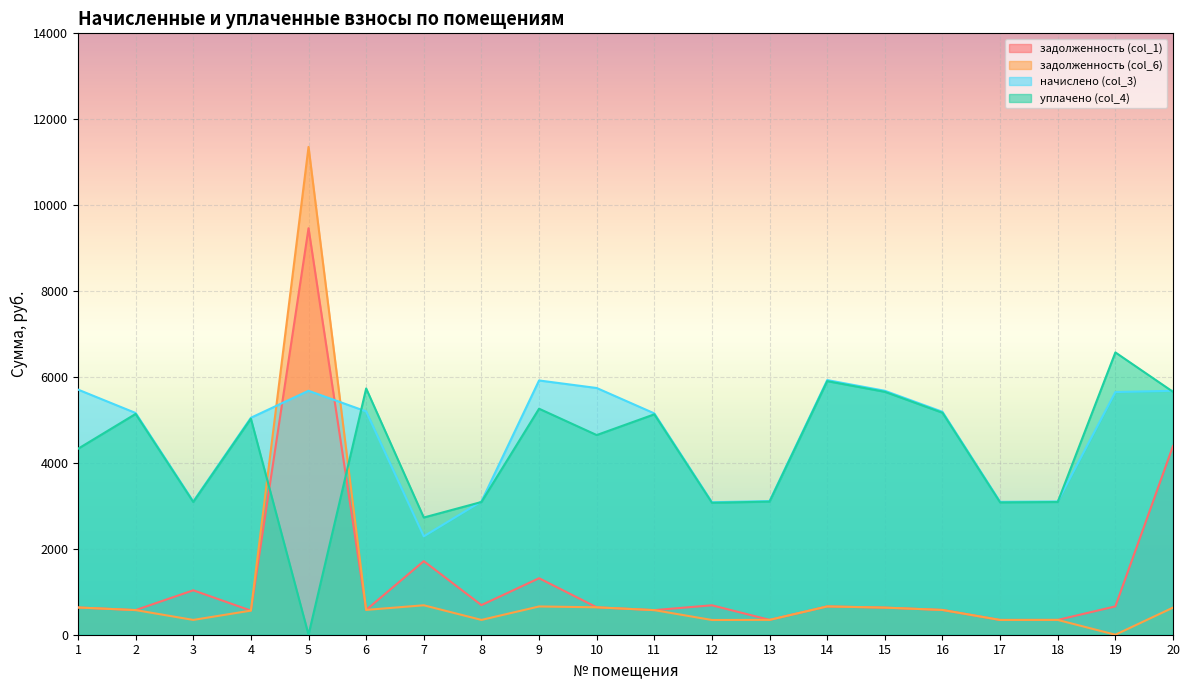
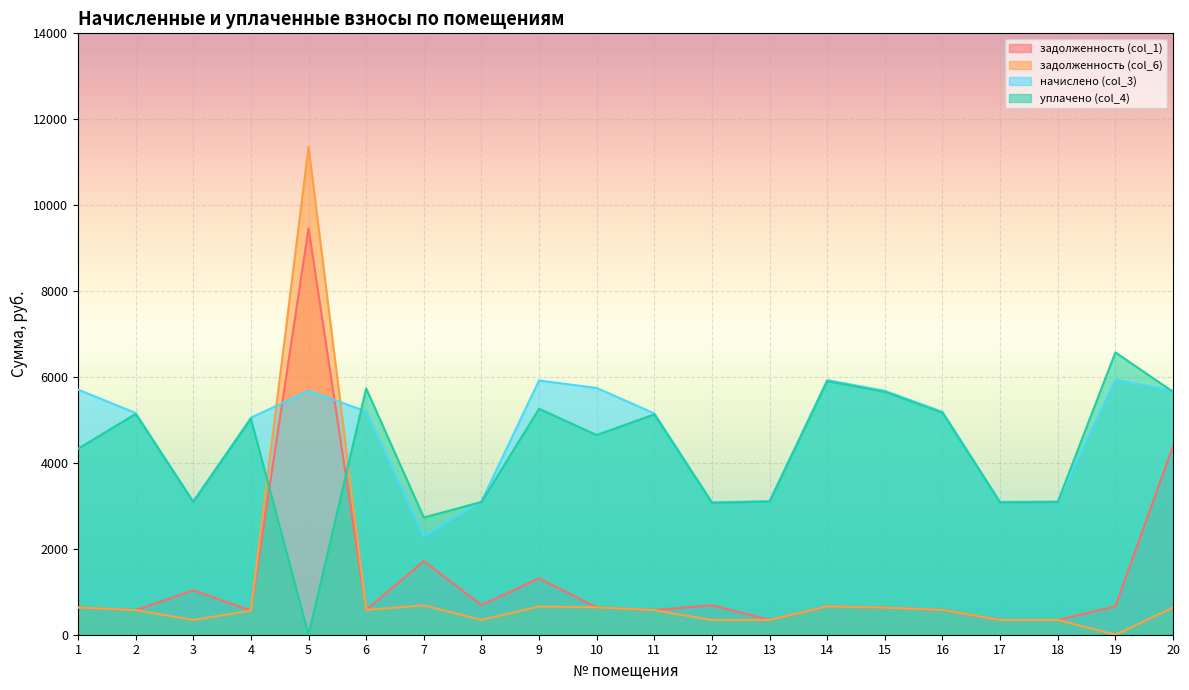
начислено (col_3), 19: 5600 -> 5900
